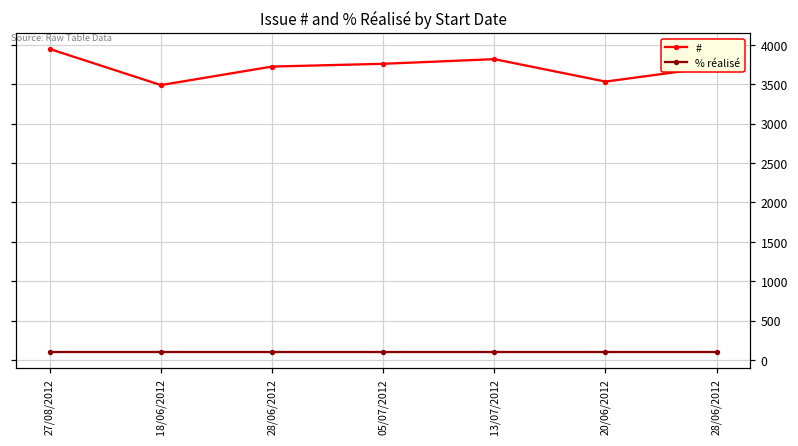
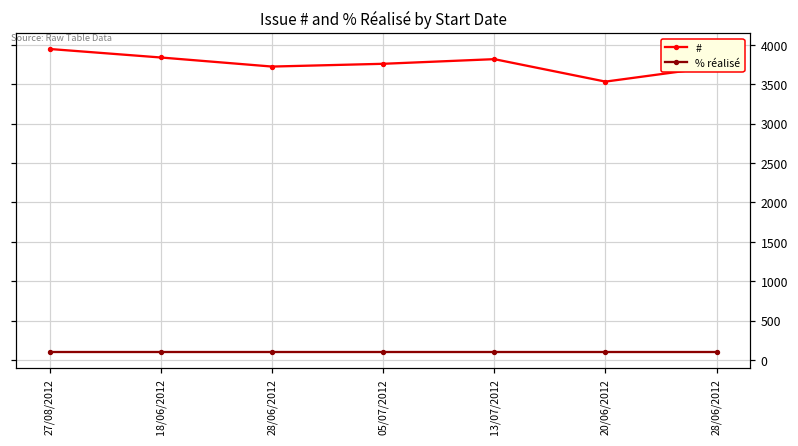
#, 18/06/2012: 3500 -> 3800
